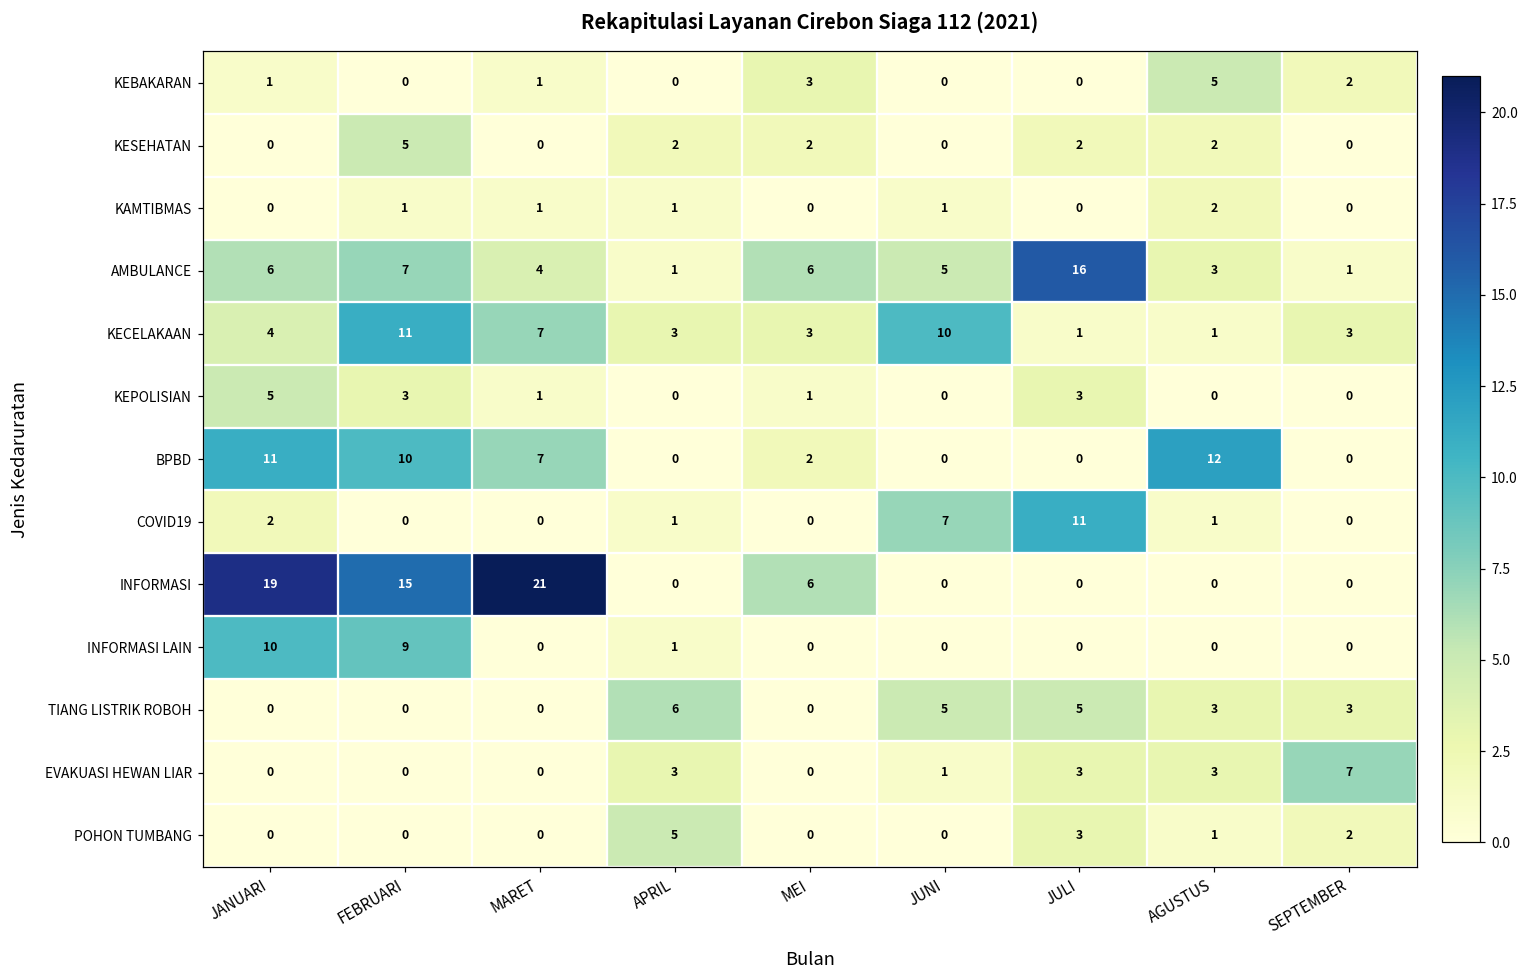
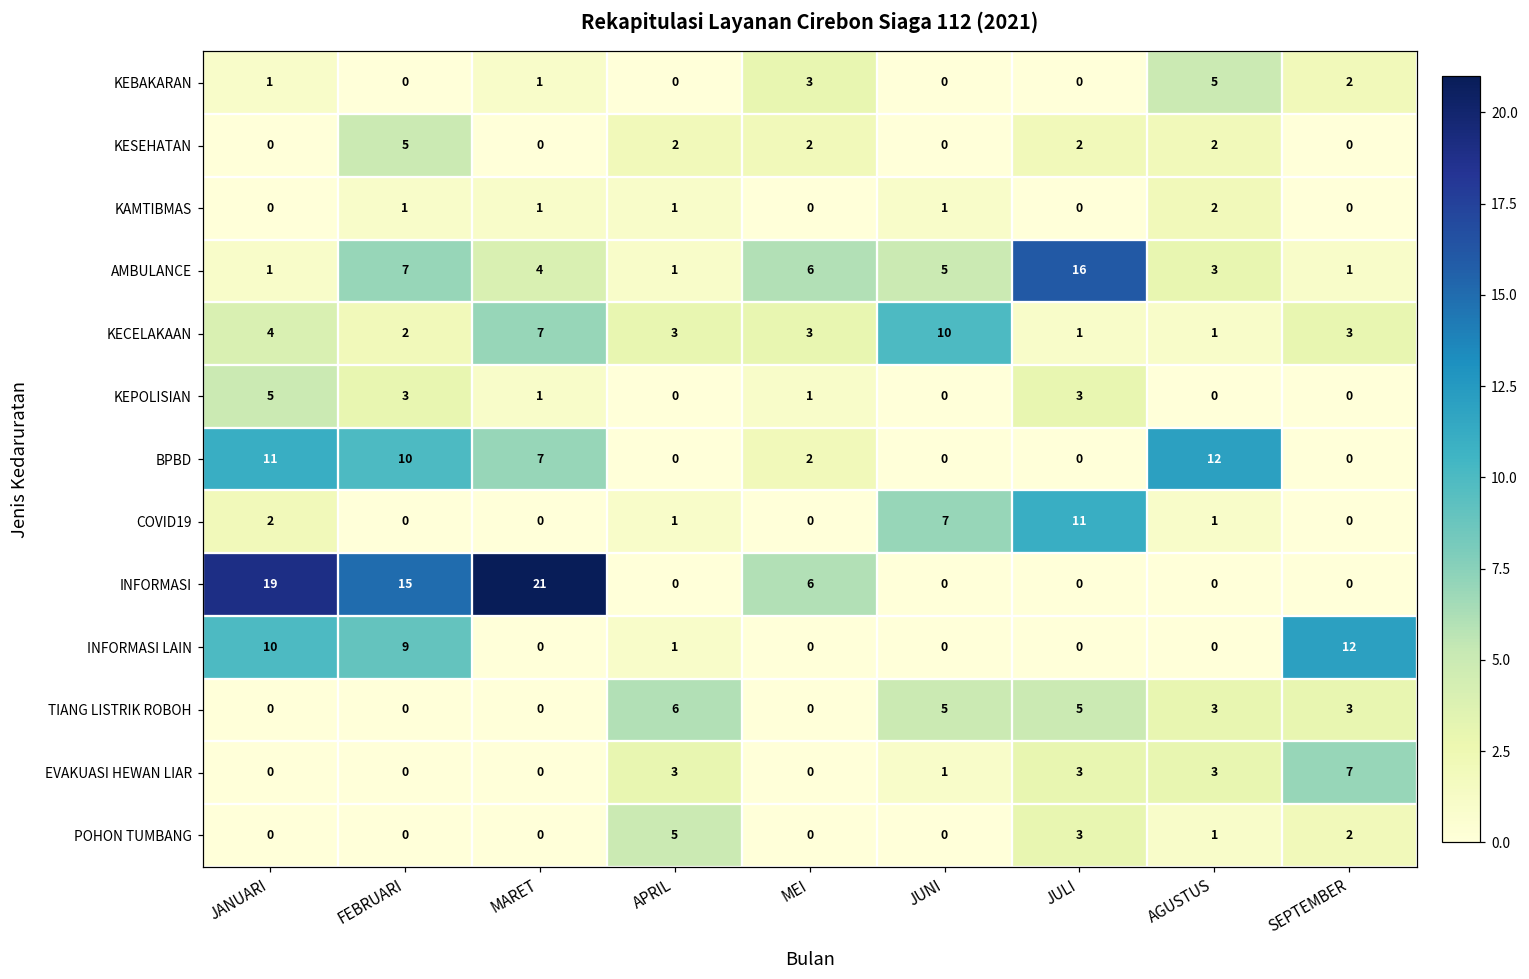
AMBULANCE, JANUARI: 6 -> 1
KECELAKAAN, FEBRUARI: 11 -> 2
INFORMASI LAIN, SEPTEMBER: 0 -> 12
